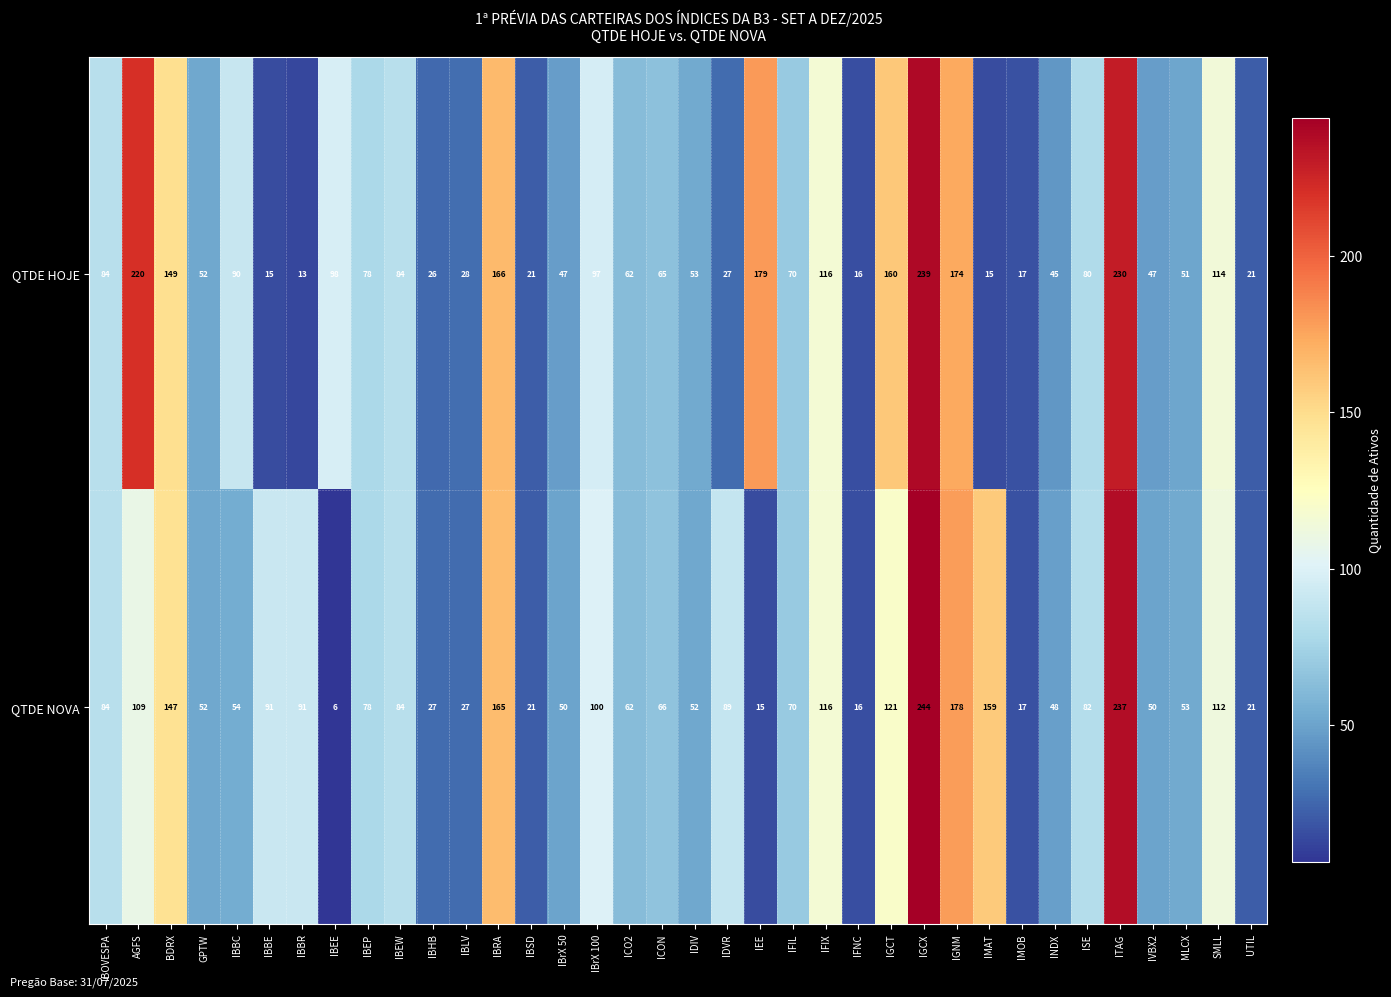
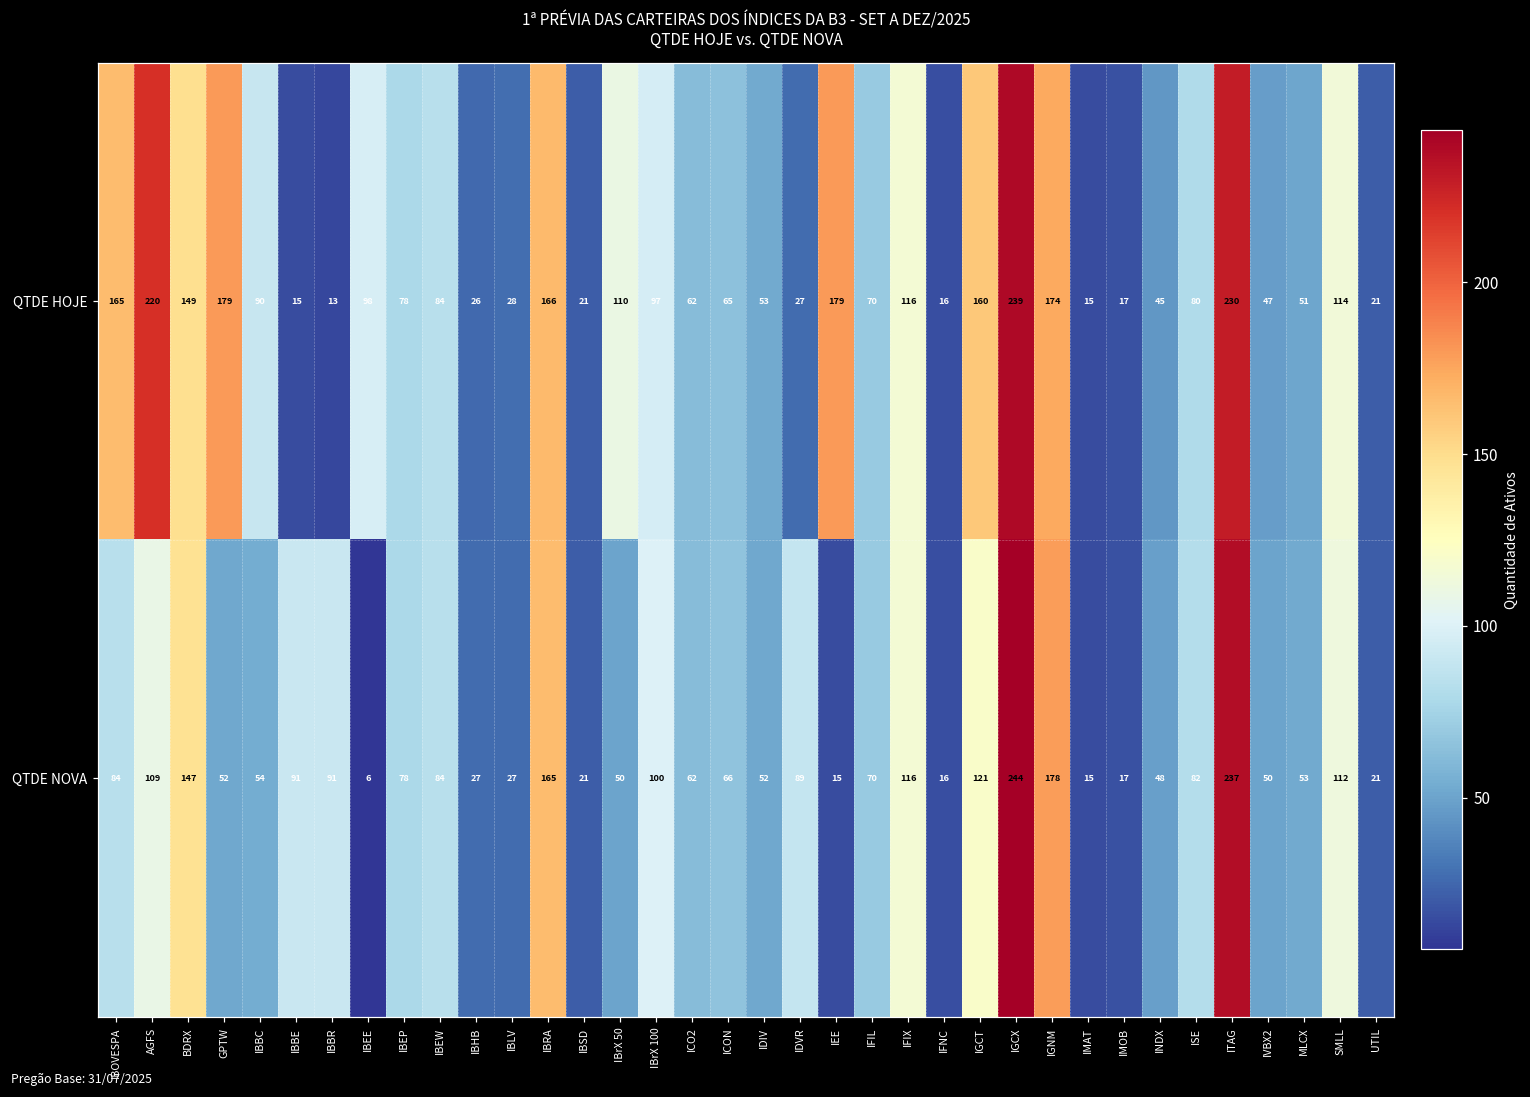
QTDE HOJE, IBOVESPA: 84 -> 165
QTDE HOJE, GPTW: 52 -> 179
QTDE HOJE, IBrX 50: 47 -> 110
QTDE NOVA, IMAT: 159 -> 15
